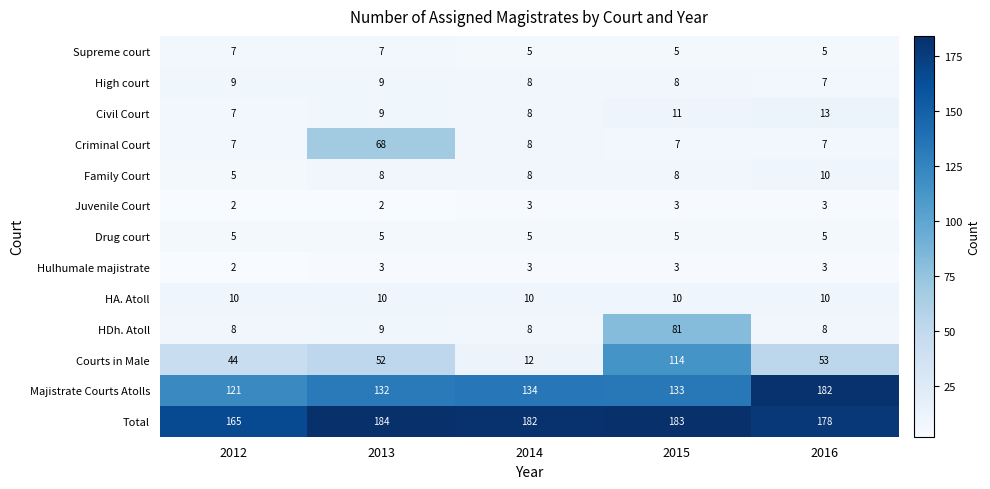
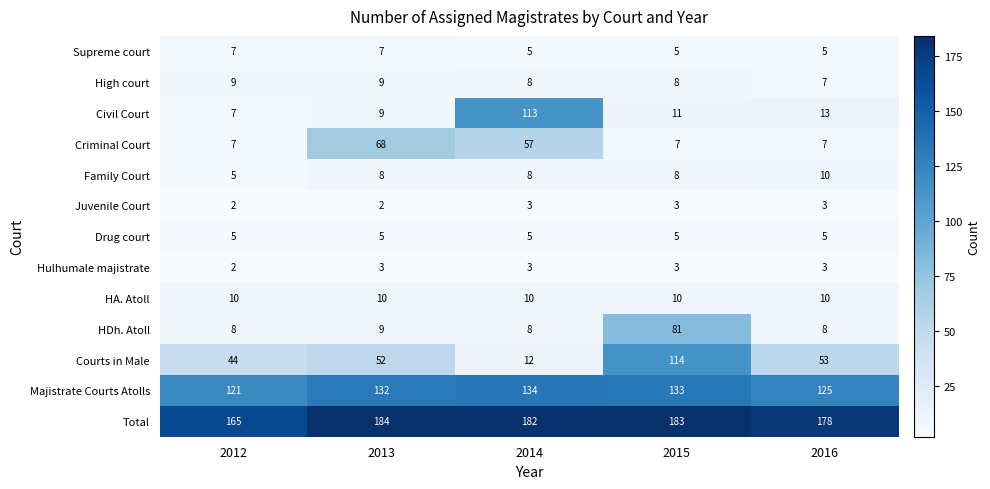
Civil Court, 2014: 8 -> 113
Criminal Court, 2014: 8 -> 57
Majistrate Courts Atolls, 2016: 182 -> 125
